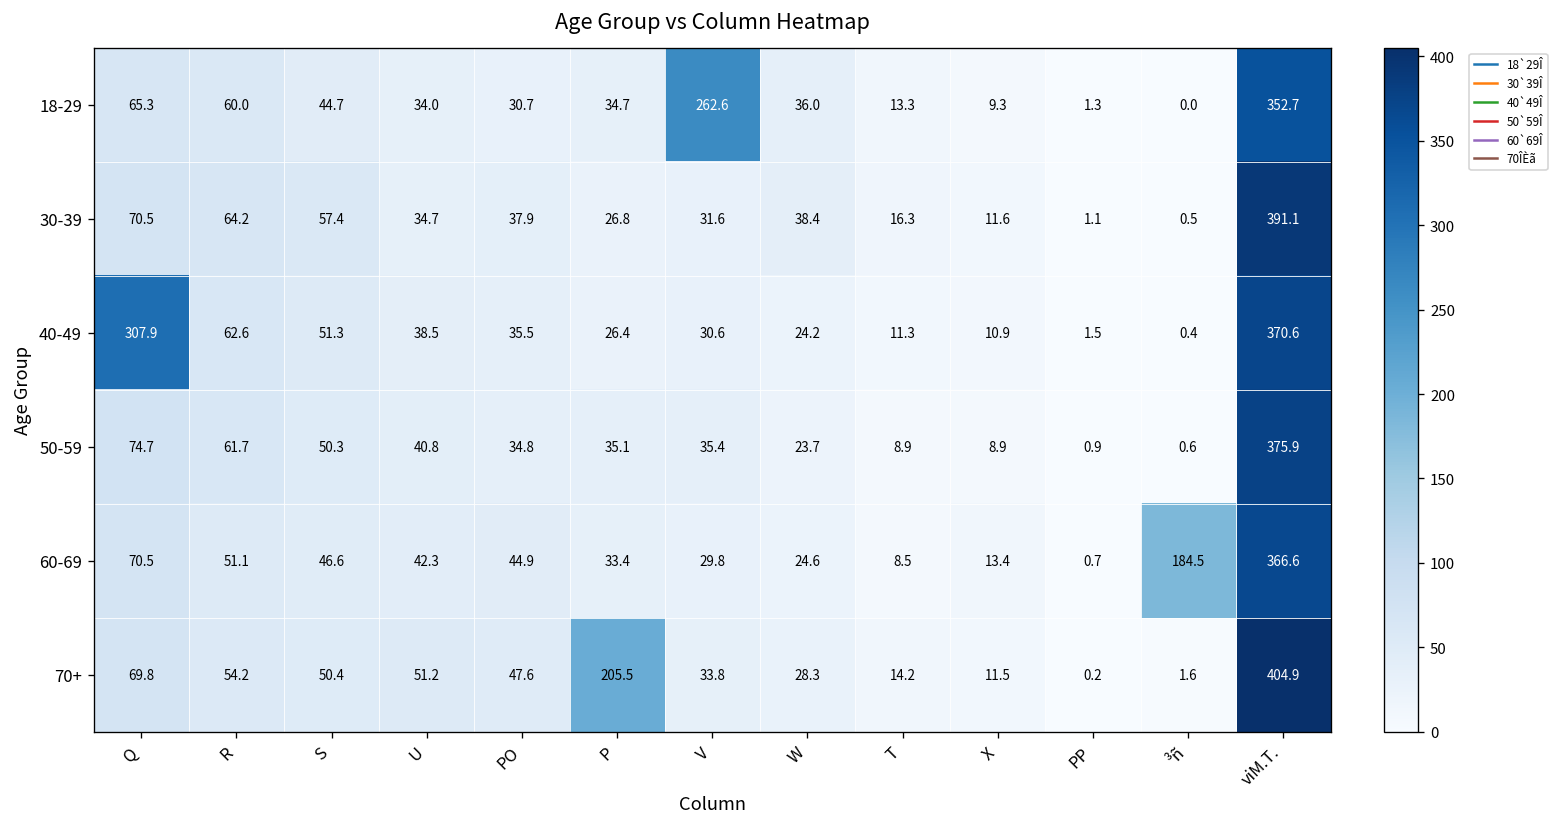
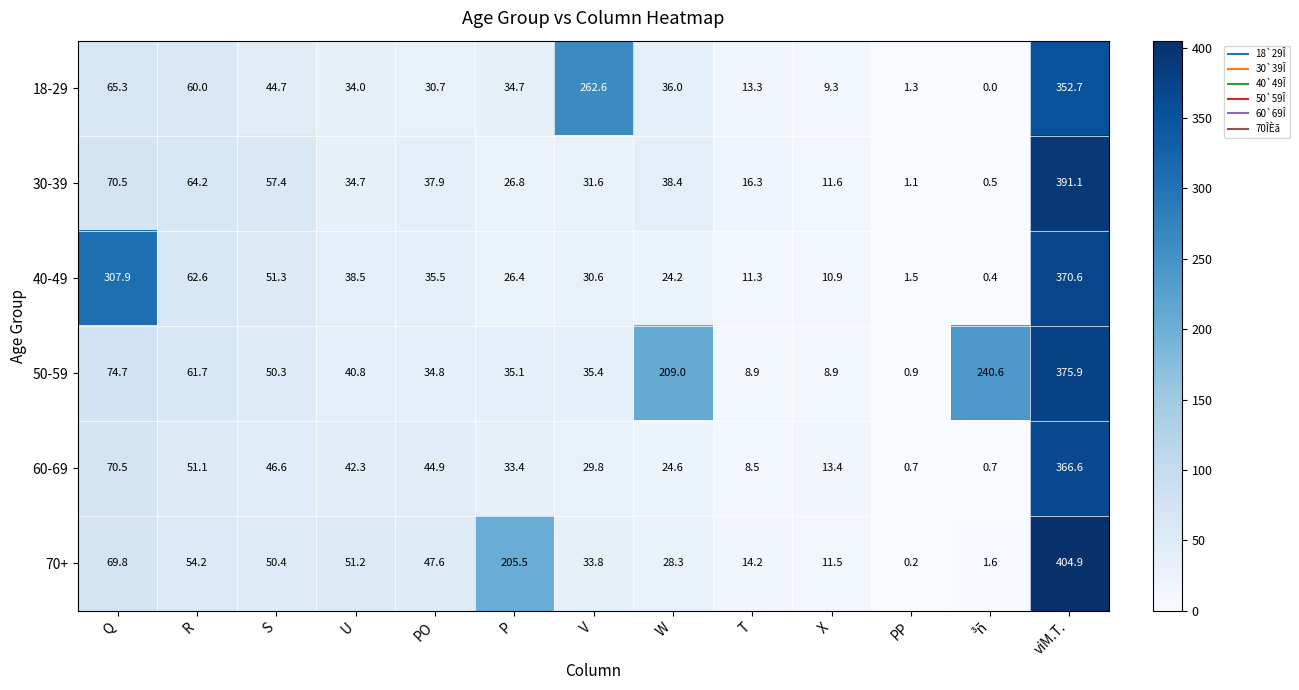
50-59, W: 23.7 -> 209.0
50-59, ³ñ: 0.6 -> 240.6
60-69, ³ñ: 184.5 -> 0.7
